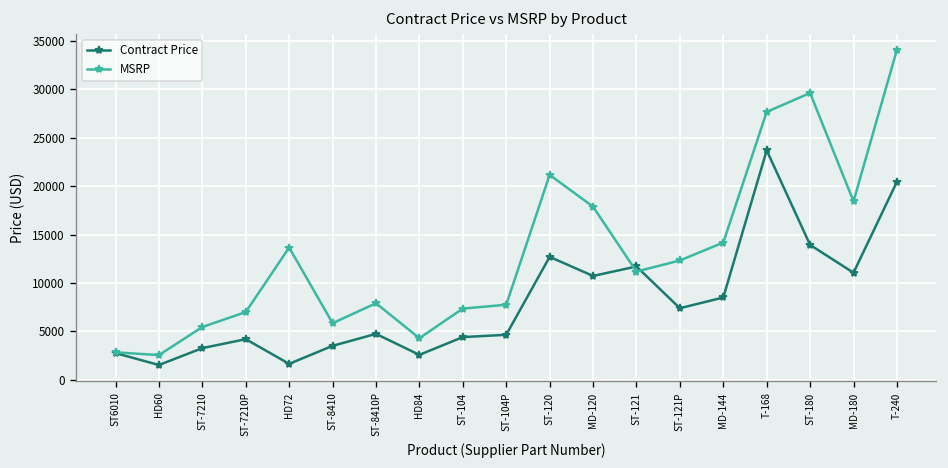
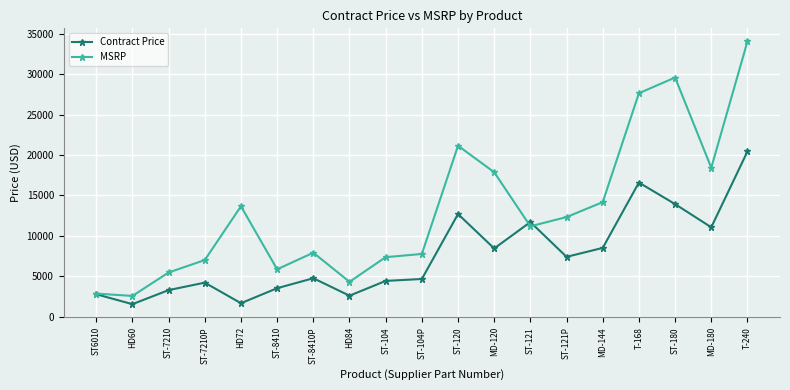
Contract Price, MD-120: 11000 -> 8000
Contract Price, T-168: 24000 -> 17000
